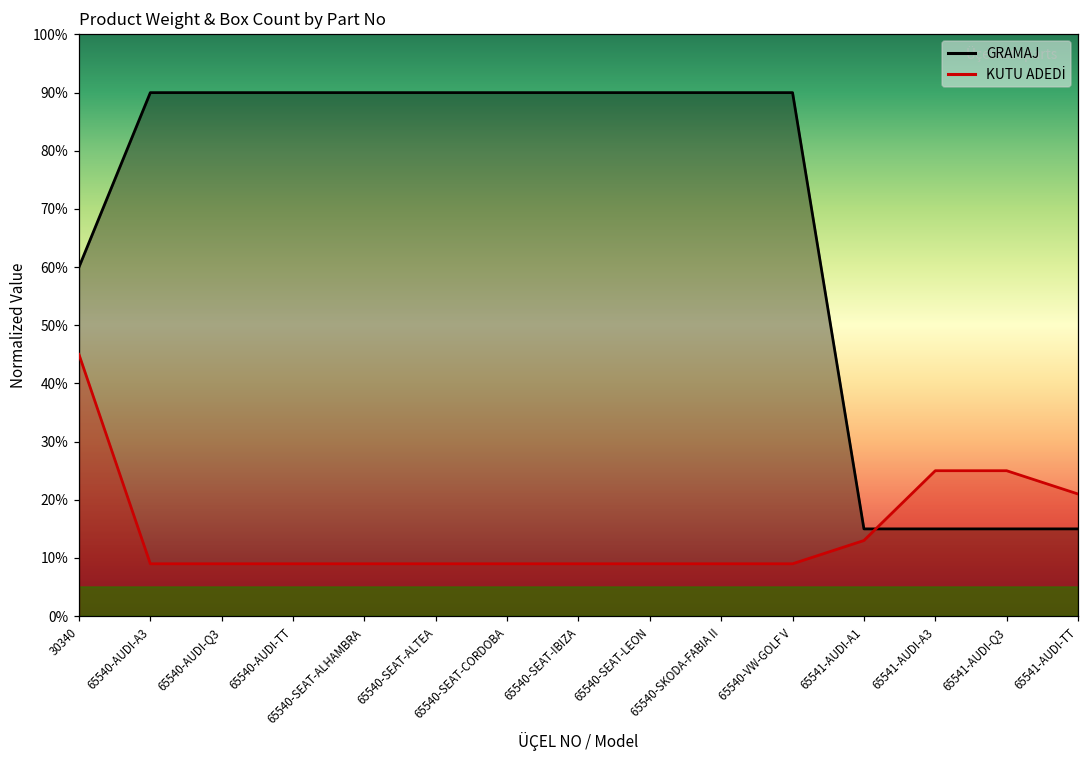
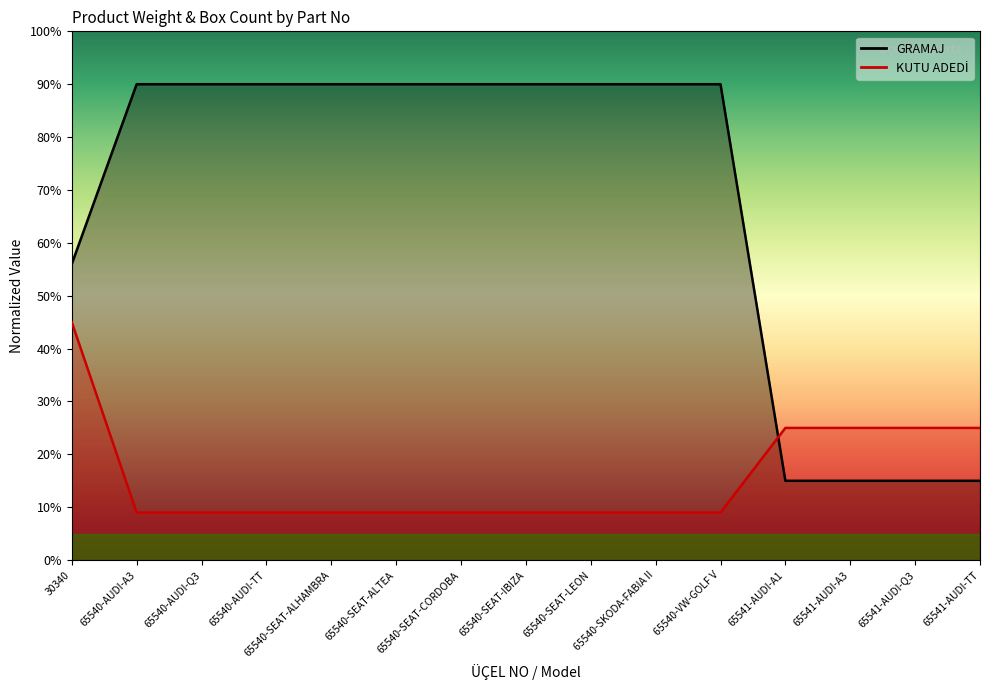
GRAMAJ, 30340: 60% -> 56%
KUTU ADEDİ, 65541-AUDI-A1: 13% -> 25%
KUTU ADEDİ, 65541-AUDI-TT: 21% -> 25%
